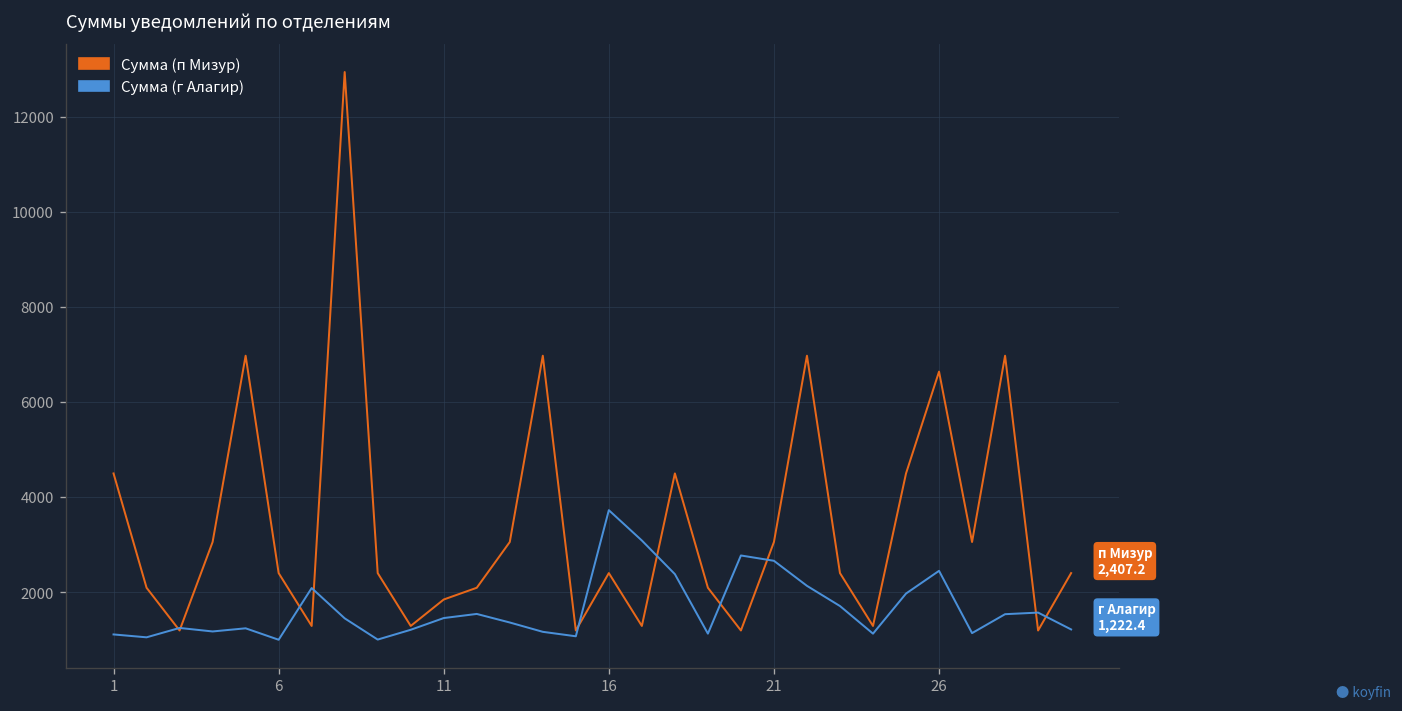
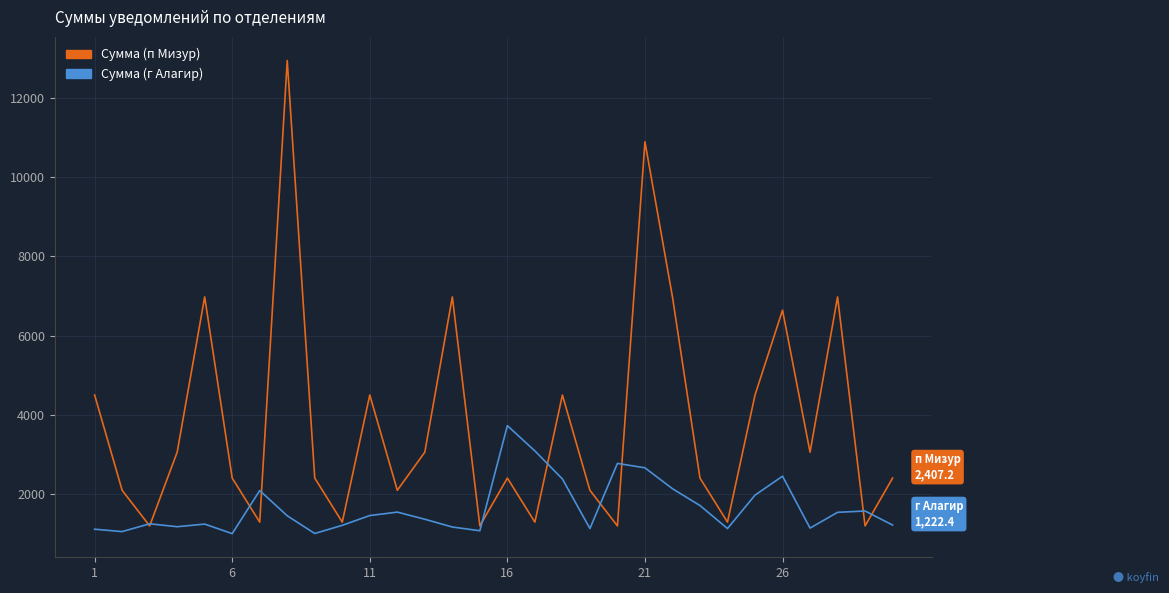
Сумма (п Мизур), 11: 1900 -> 4500
Сумма (п Мизур), 21: 3100 -> 10900
